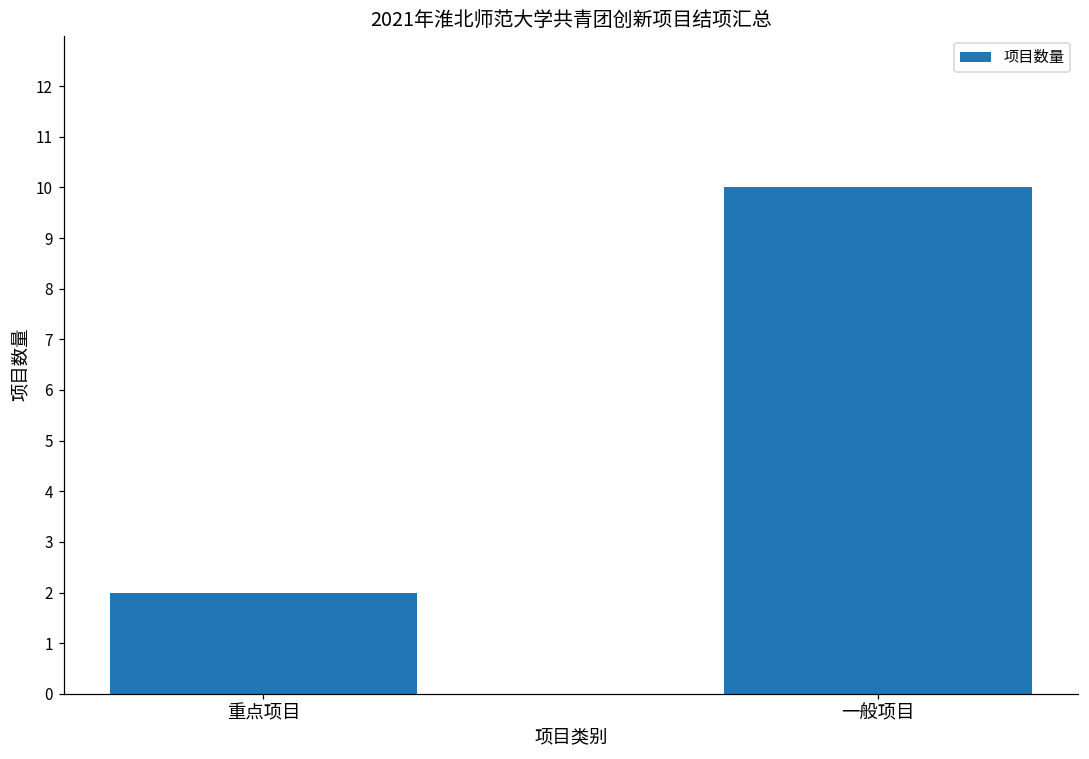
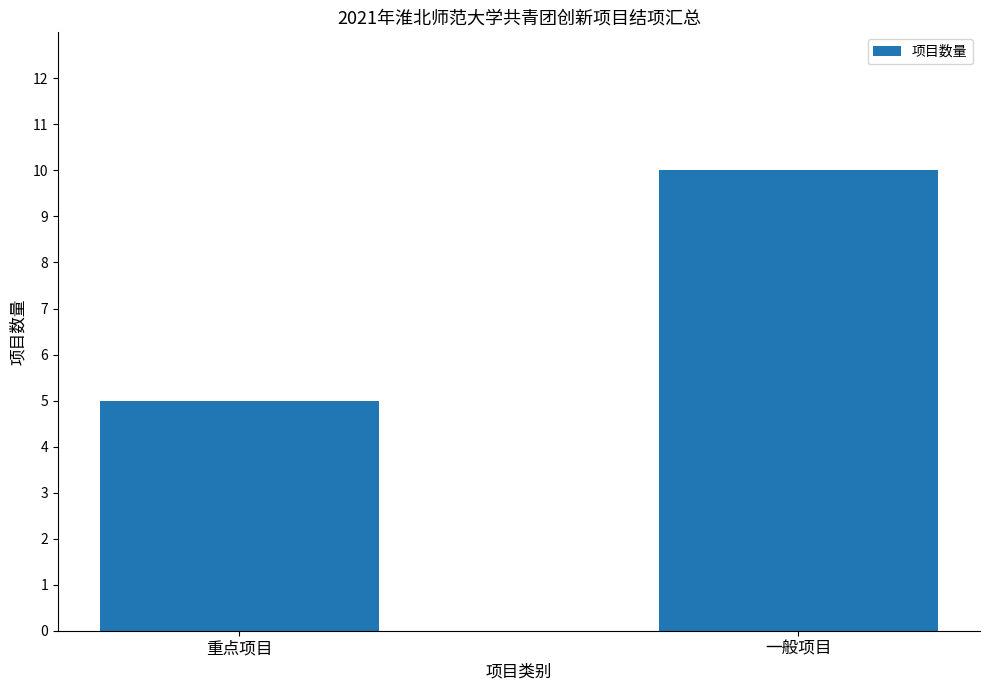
重点项目: 2 -> 5
